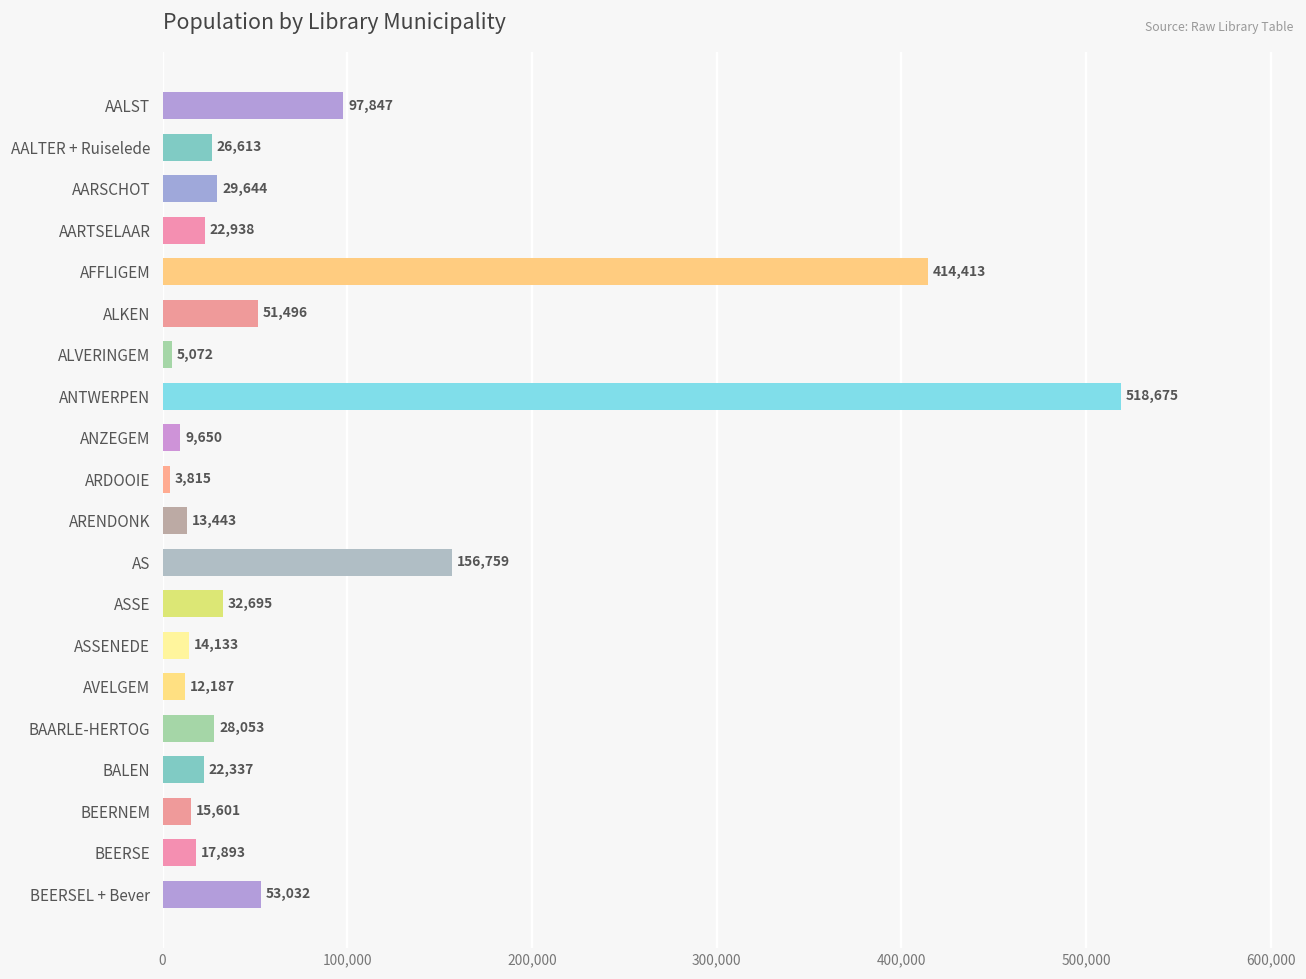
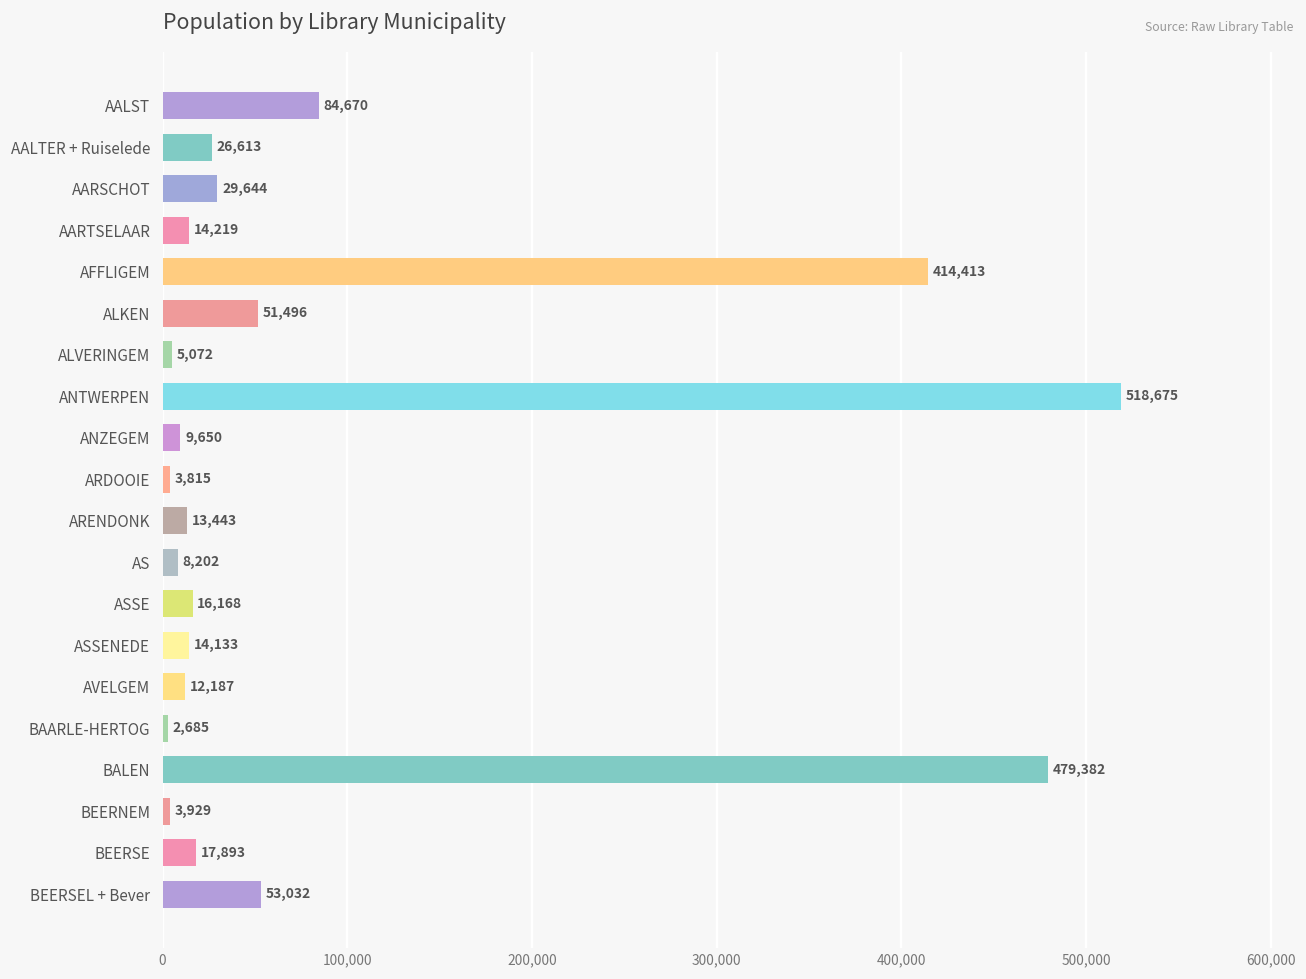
AALST: 97,847 -> 84,670
AARTSELAAR: 22,938 -> 14,219
AS: 156,759 -> 8,202
ASSE: 32,695 -> 16,168
BAARLE-HERTOG: 28,053 -> 2,685
BALEN: 22,337 -> 479,382
BEERNEM: 15,601 -> 3,929
